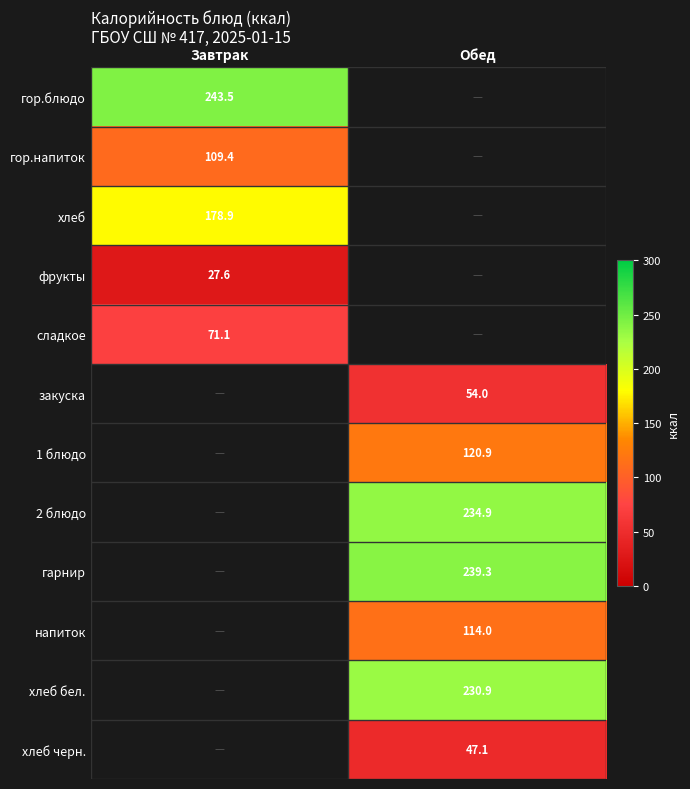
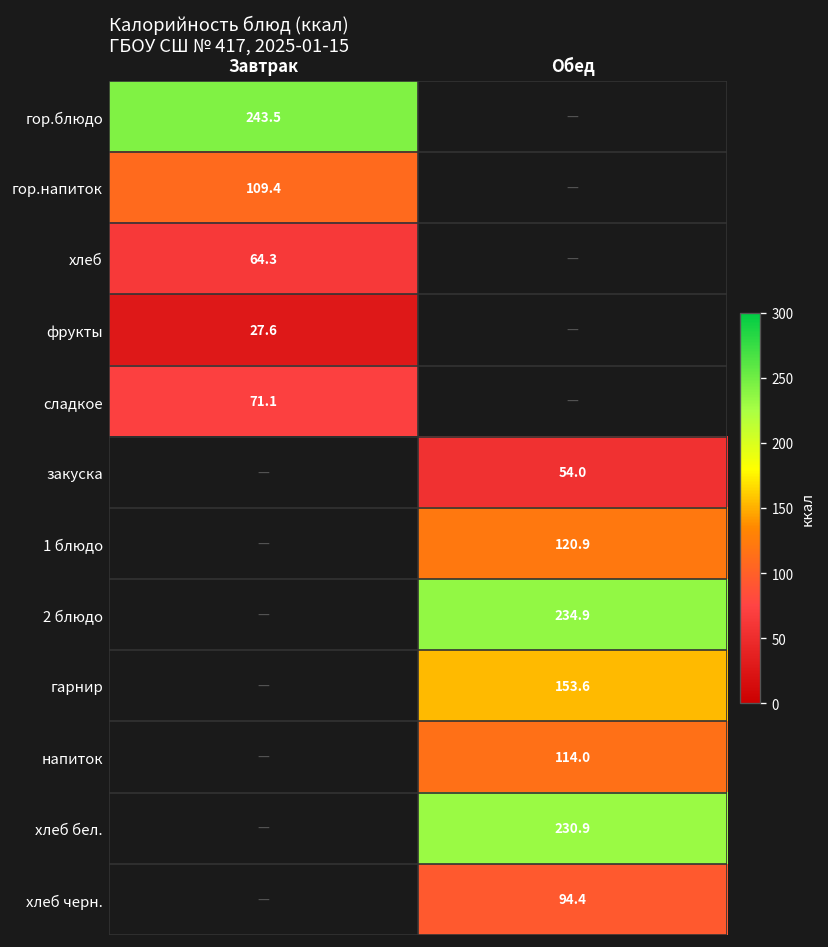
хлеб, Завтрак: 178.9 -> 64.3
гарнир, Обед: 239.3 -> 153.6
хлеб черн., Обед: 47.1 -> 94.4
